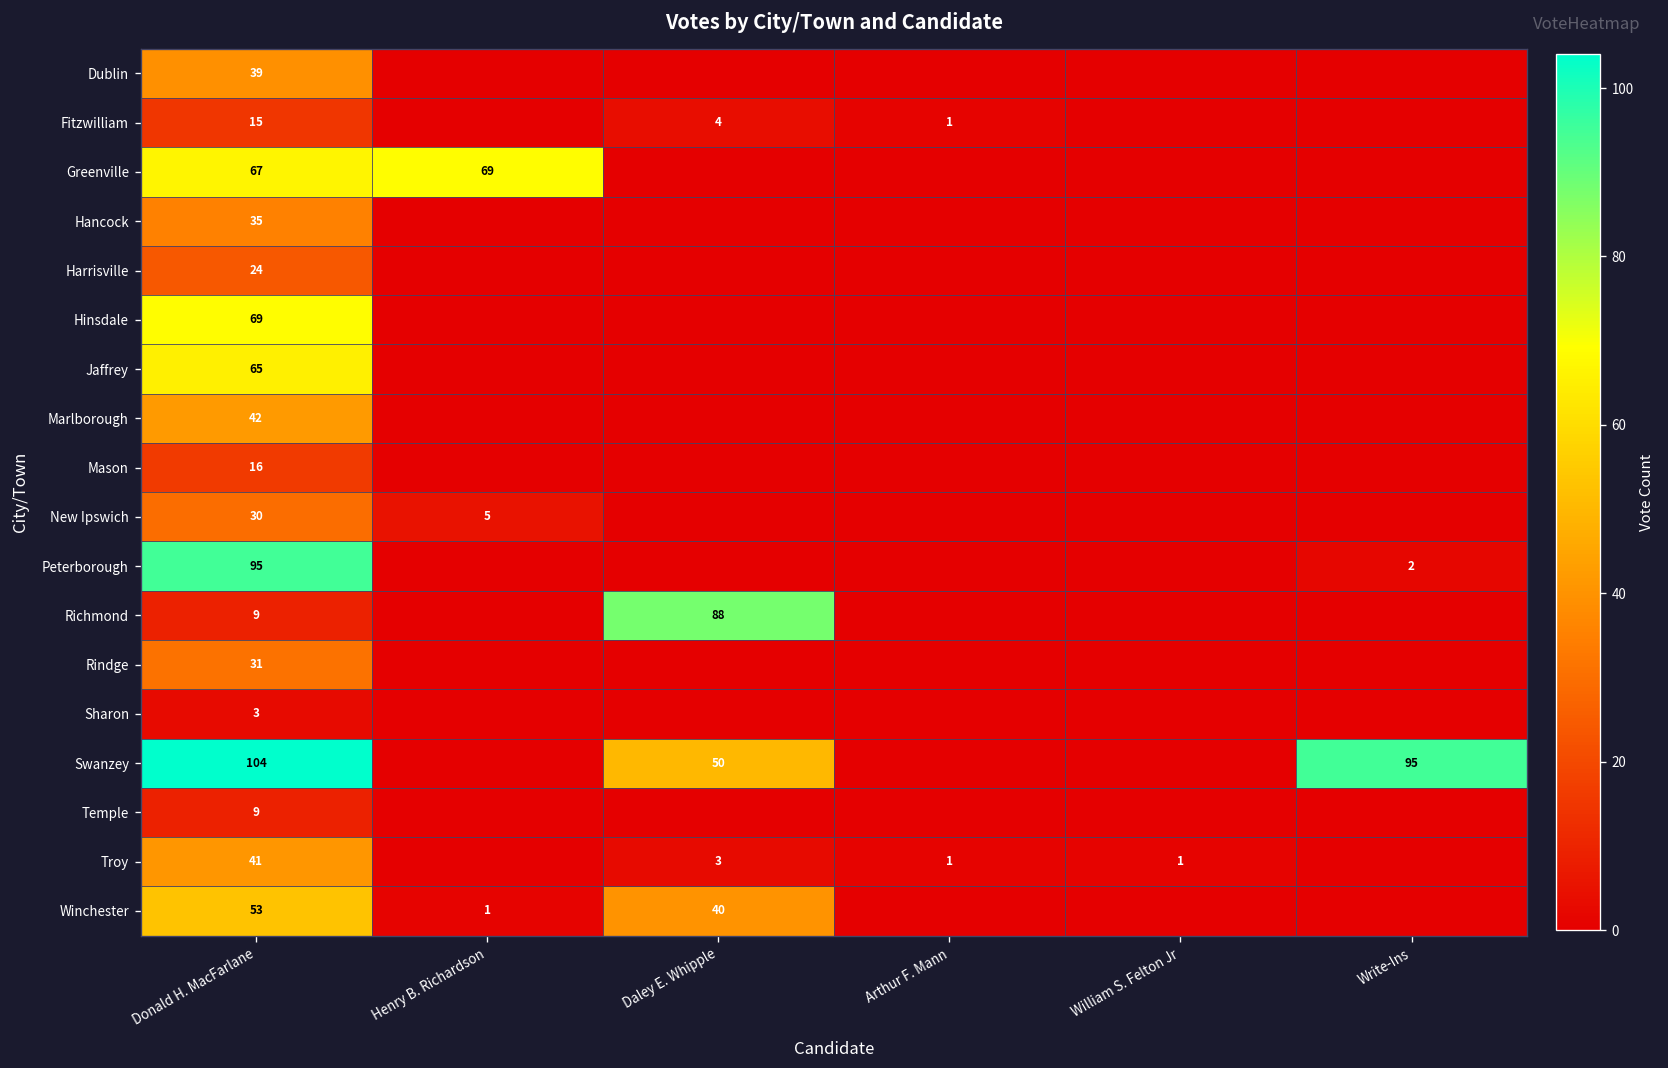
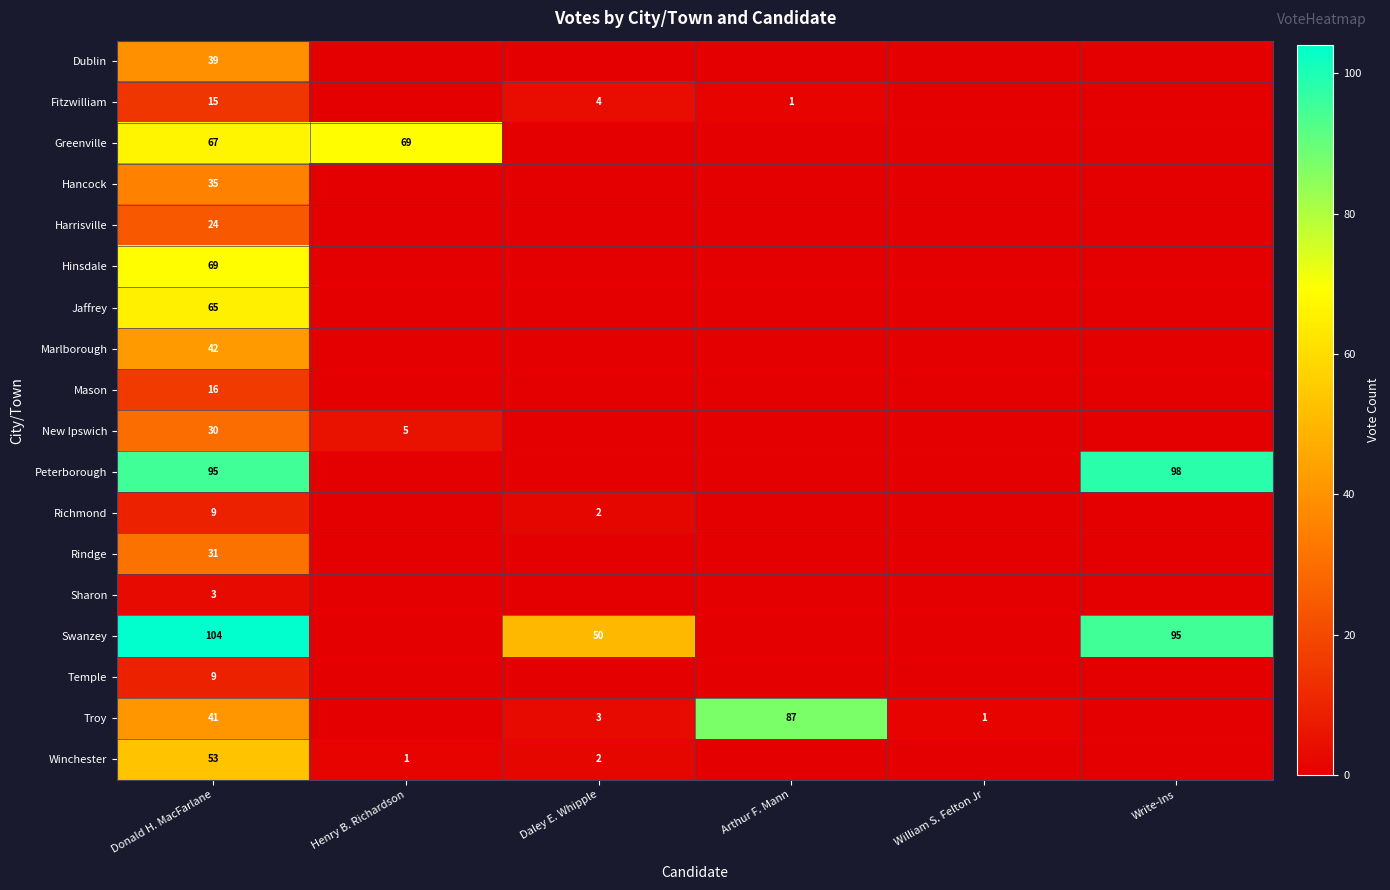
Peterborough, Write-Ins: 2 -> 98
Richmond, Daley E. Whipple: 88 -> 2
Troy, Arthur F. Mann: 1 -> 87
Winchester, Daley E. Whipple: 40 -> 2
